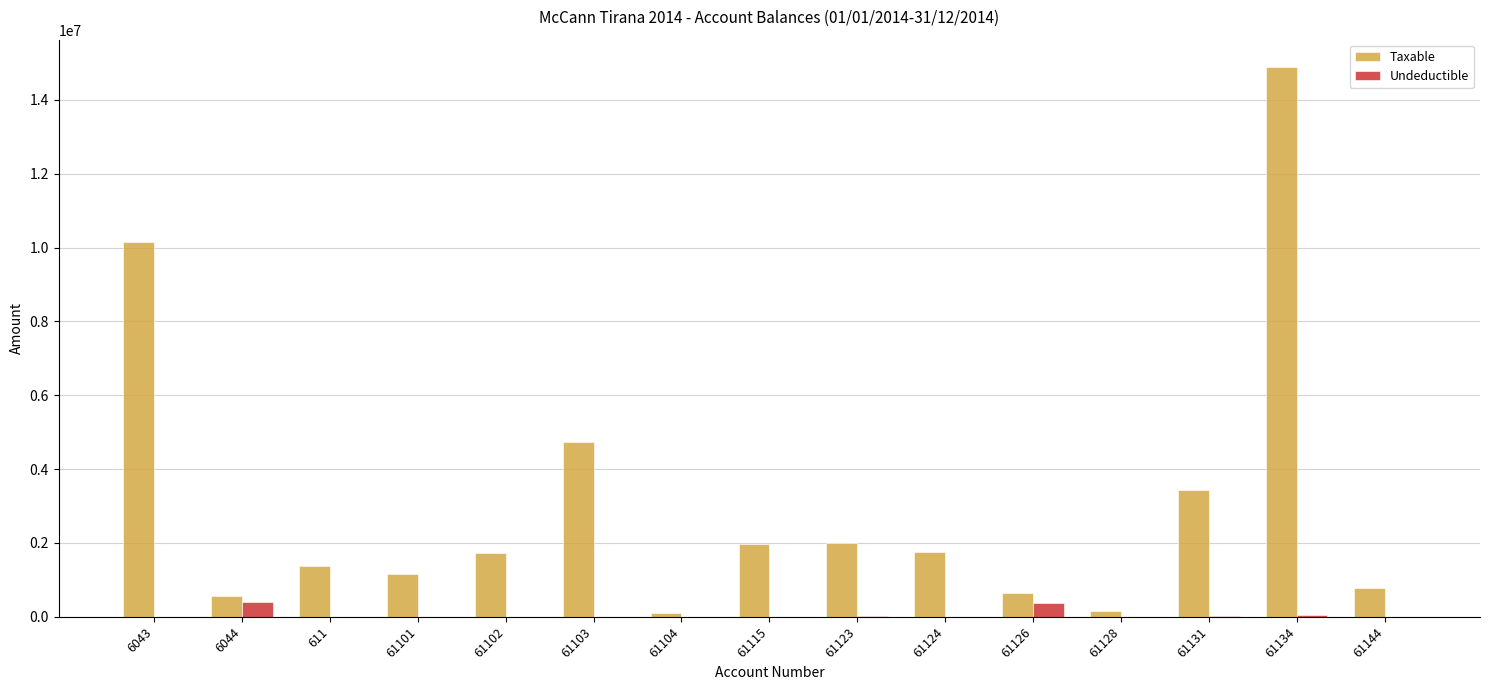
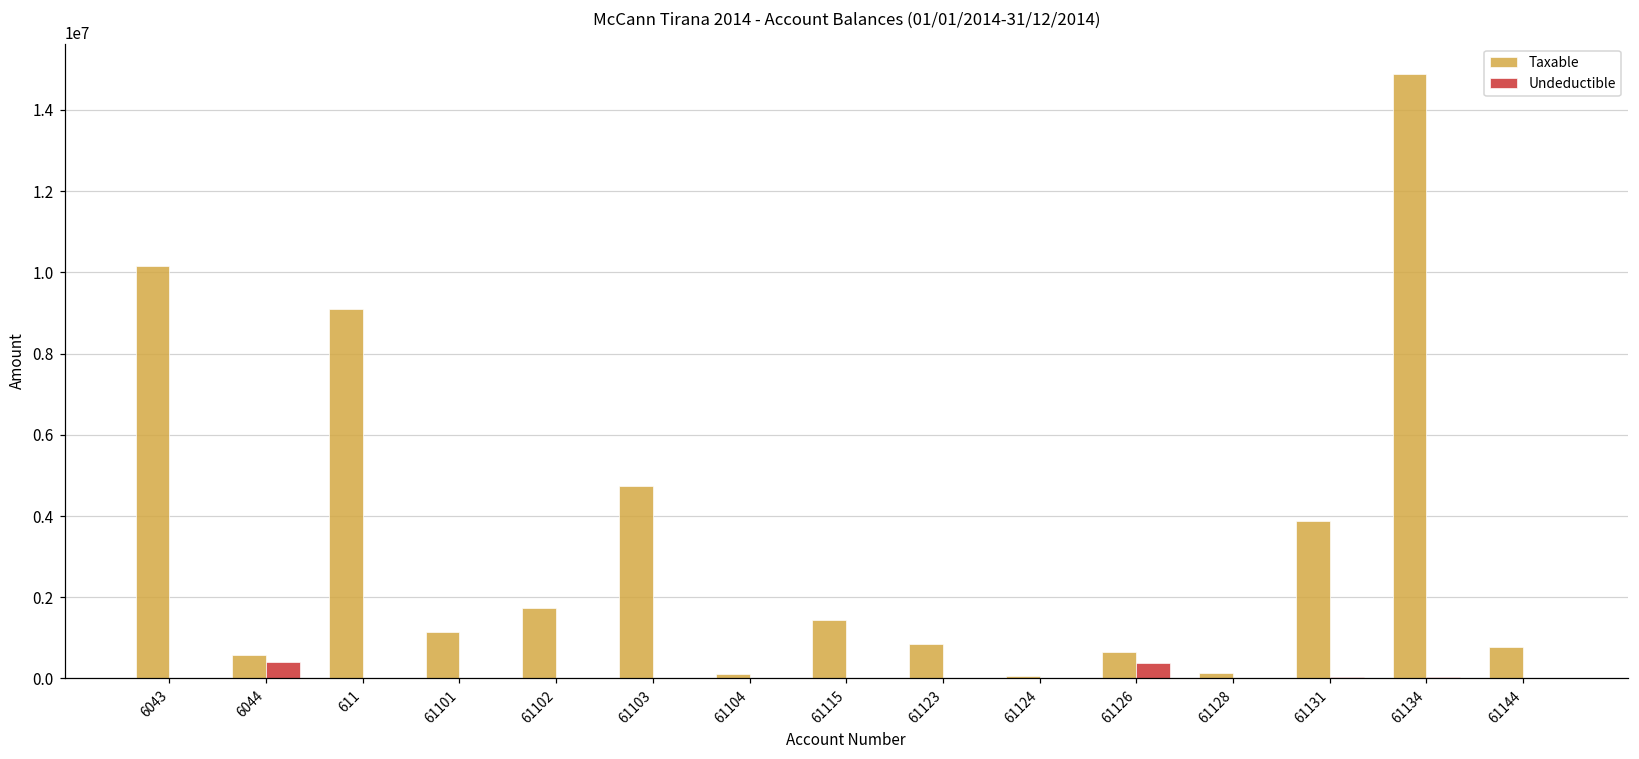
Taxable, 611: 1400000 -> 9100000
Taxable, 61115: 2000000 -> 1400000
Taxable, 61123: 2000000 -> 800000
Taxable, 61124: 1700000 -> 100000
Taxable, 61131: 3400000 -> 3900000
